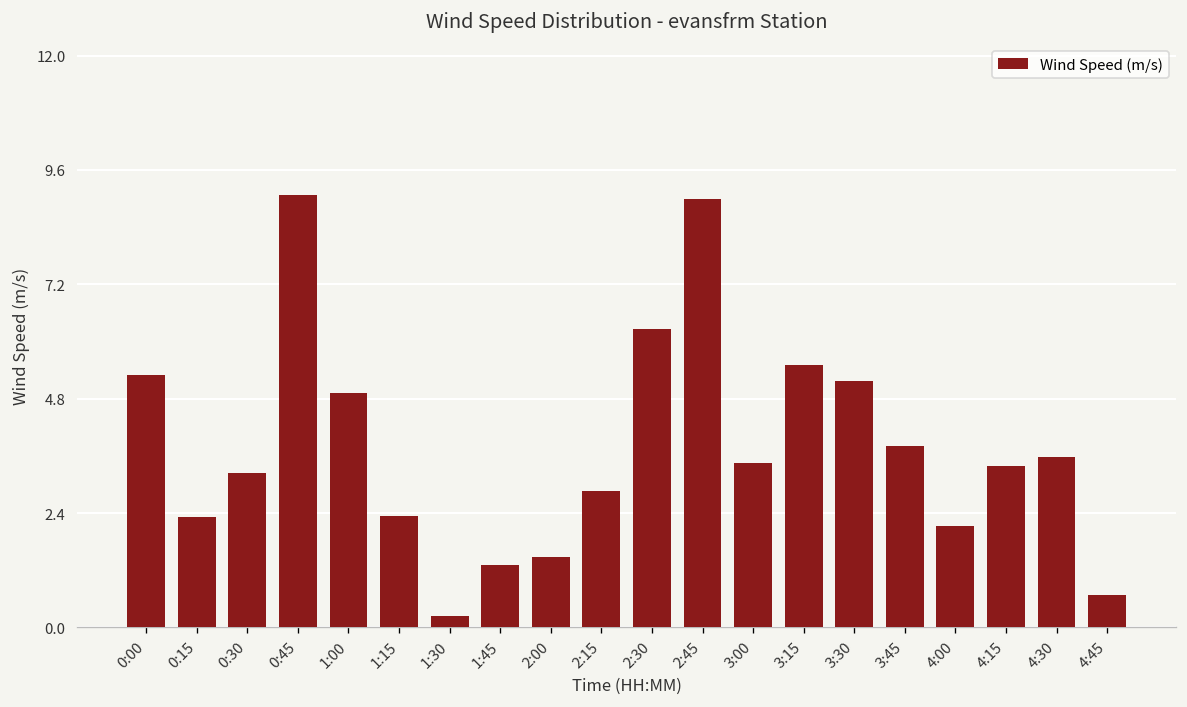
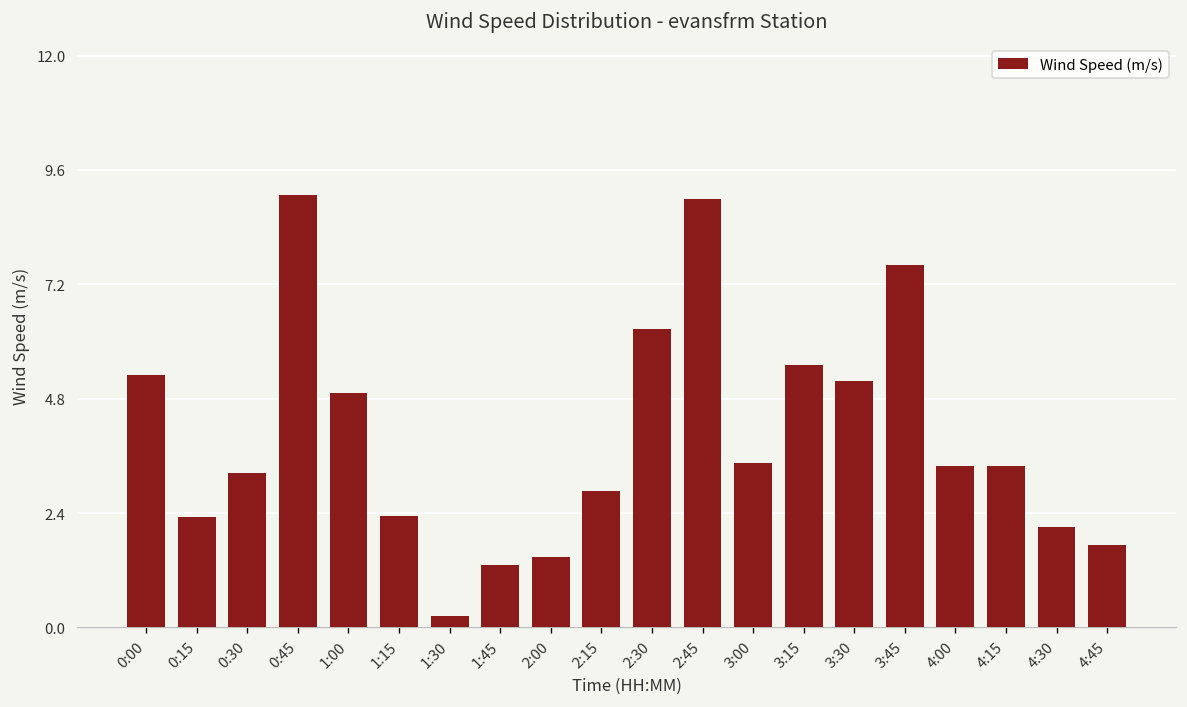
3:45: 3.8 -> 7.6
4:00: 2.1 -> 3.4
4:30: 3.6 -> 2.1
4:45: 0.7 -> 1.7
